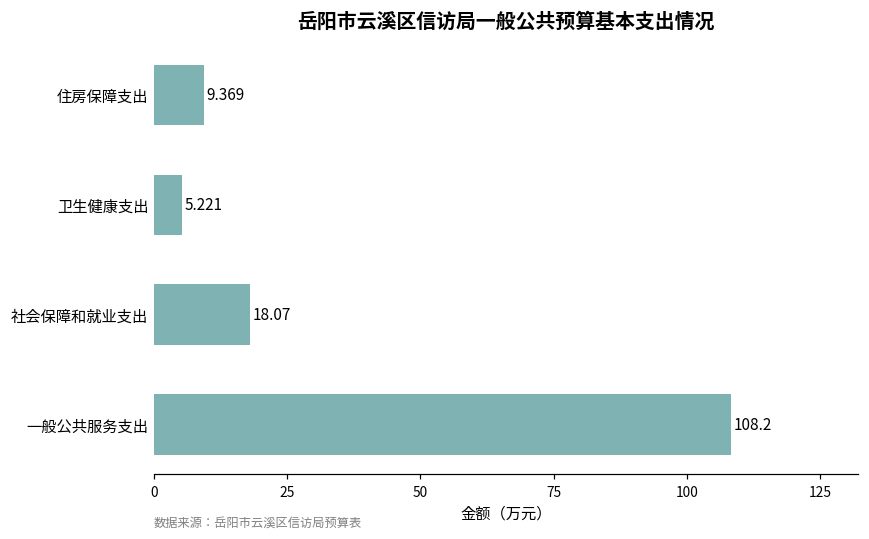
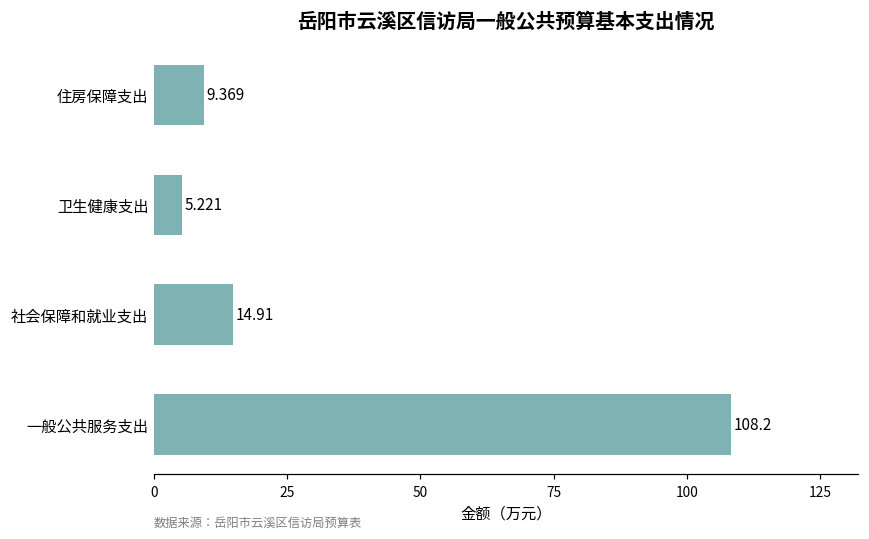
社会保障和就业支出: 18.07 -> 14.91
